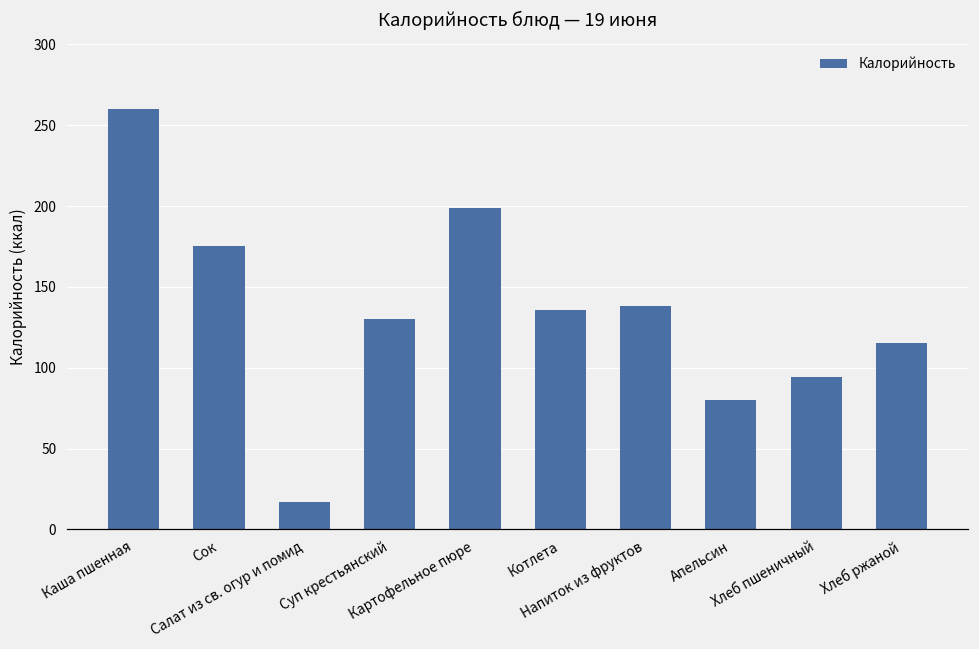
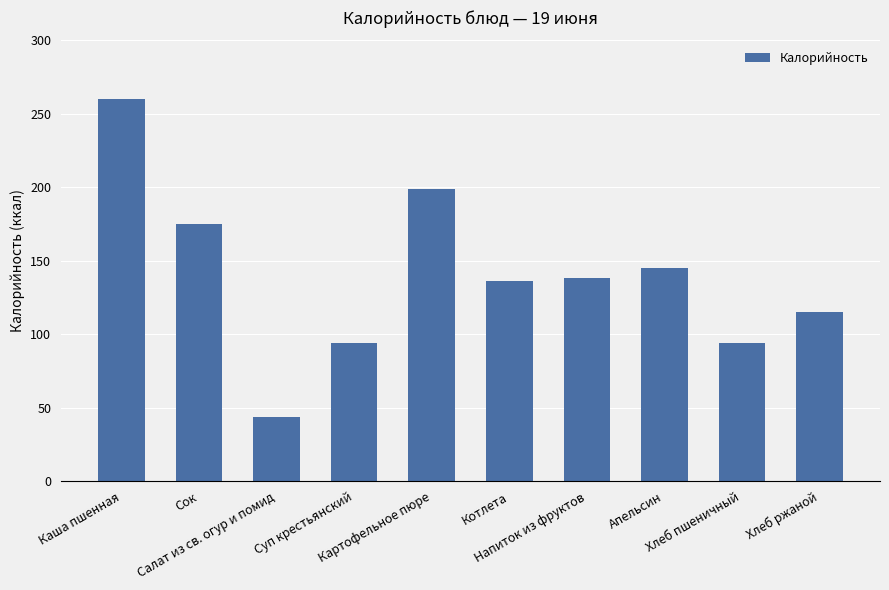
Салат из св. огур и помид: 17 -> 44
Суп крестьянский: 130 -> 94
Апельсин: 80 -> 145
